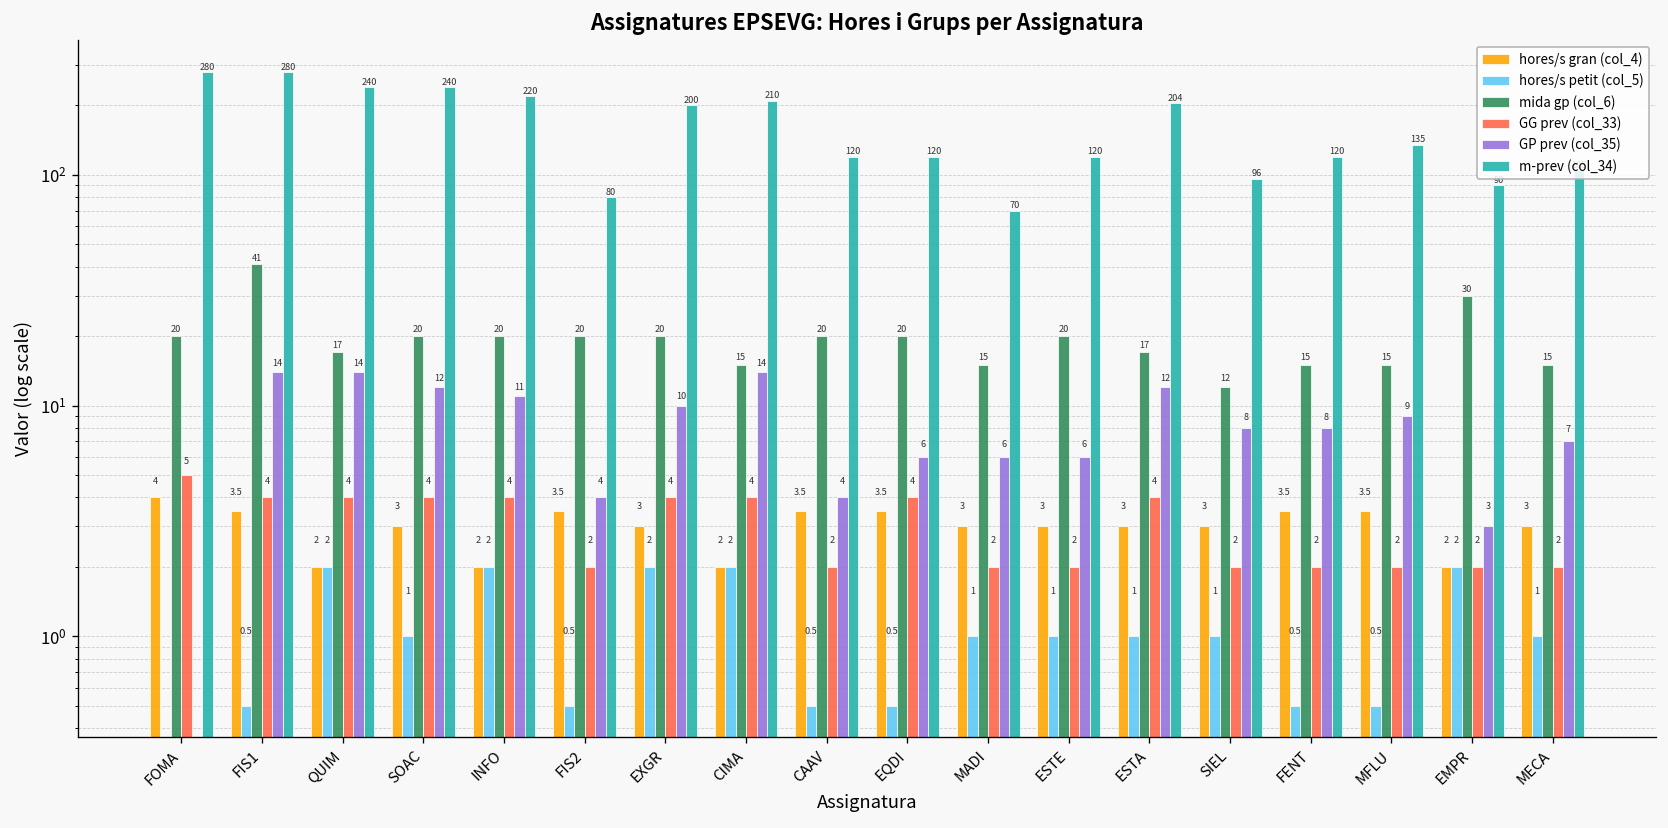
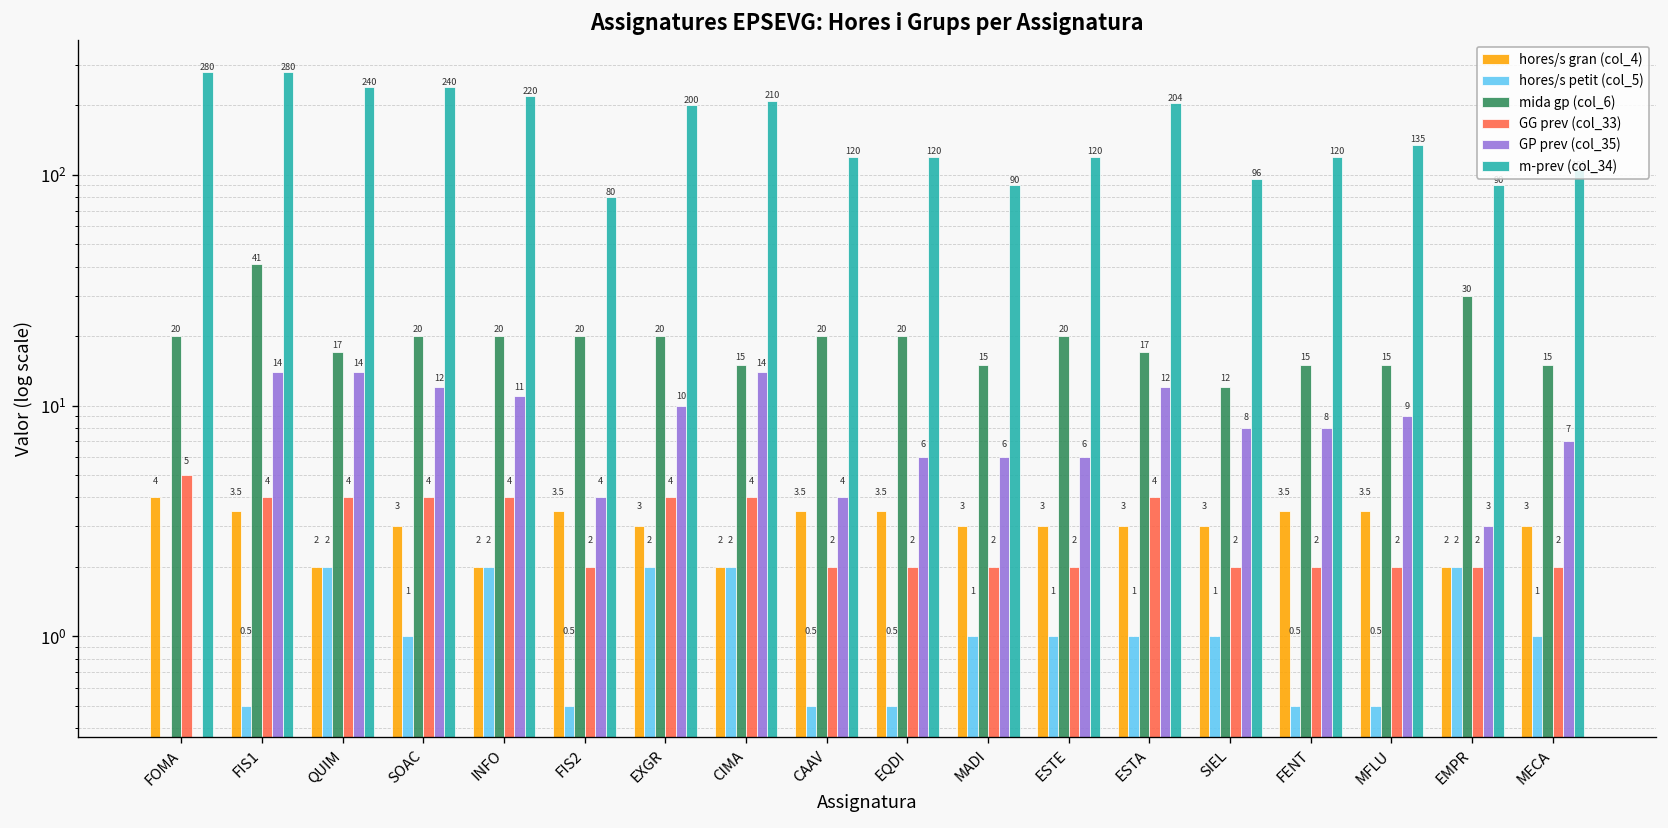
GG prev (col_33), EQDI: 4 -> 2
m-prev (col_34), MADI: 70 -> 90
